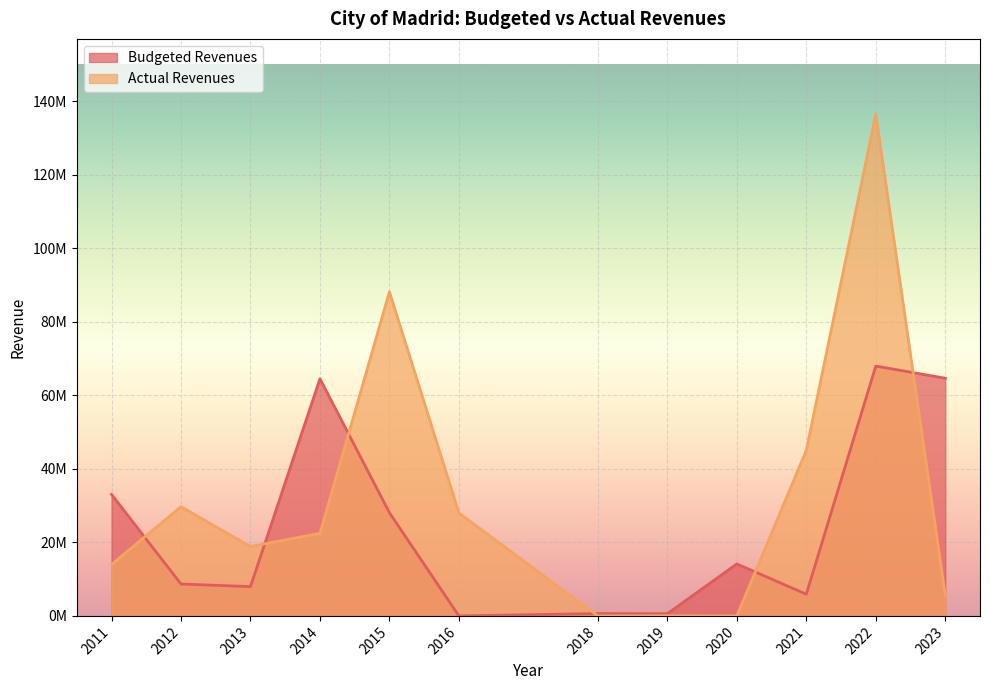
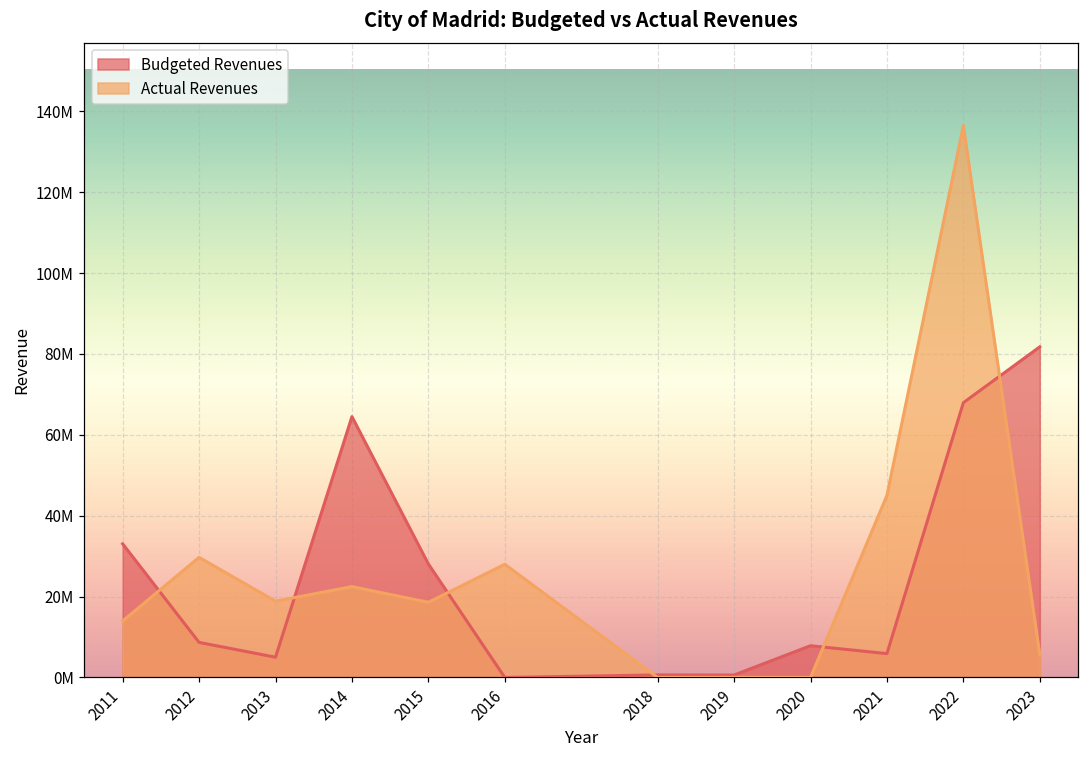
Budgeted Revenues, 2013: 8000000 -> 5000000
Actual Revenues, 2015: 88000000 -> 19000000
Budgeted Revenues, 2020: 14000000 -> 8000000
Budgeted Revenues, 2023: 65000000 -> 82000000
